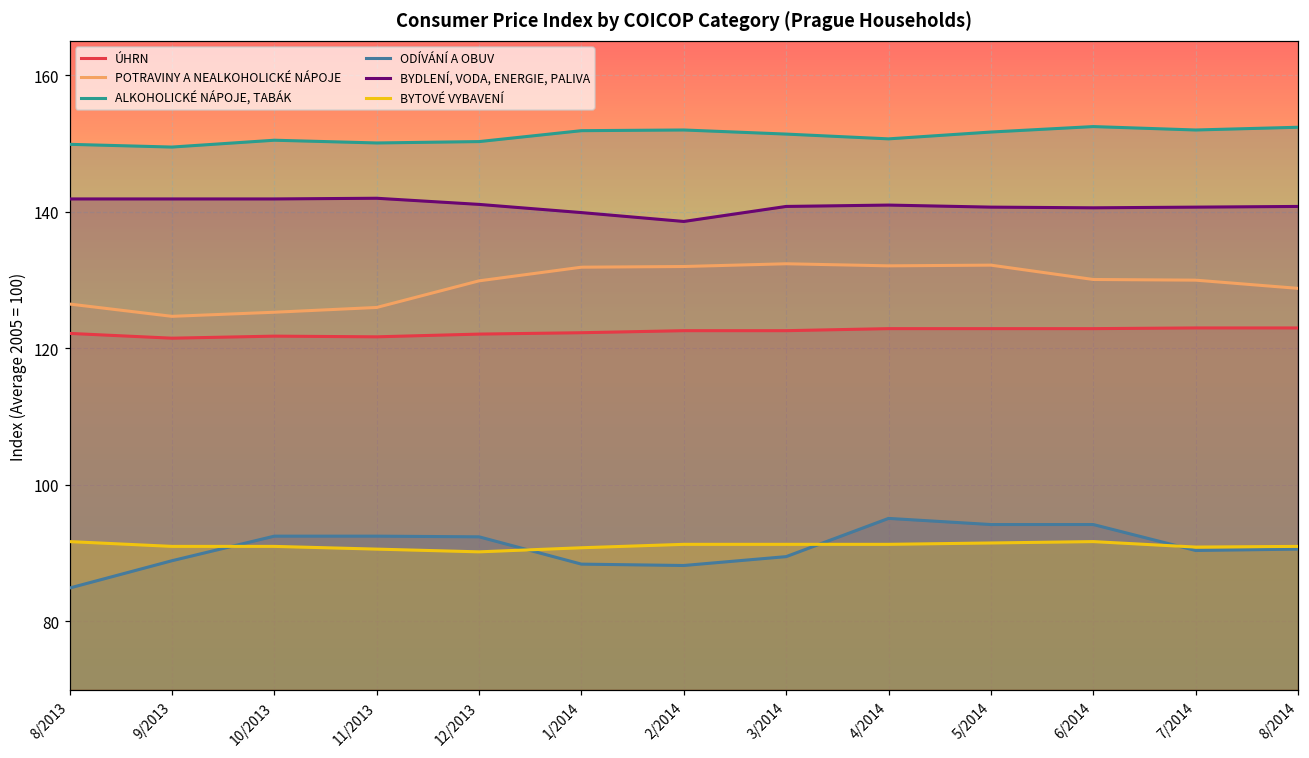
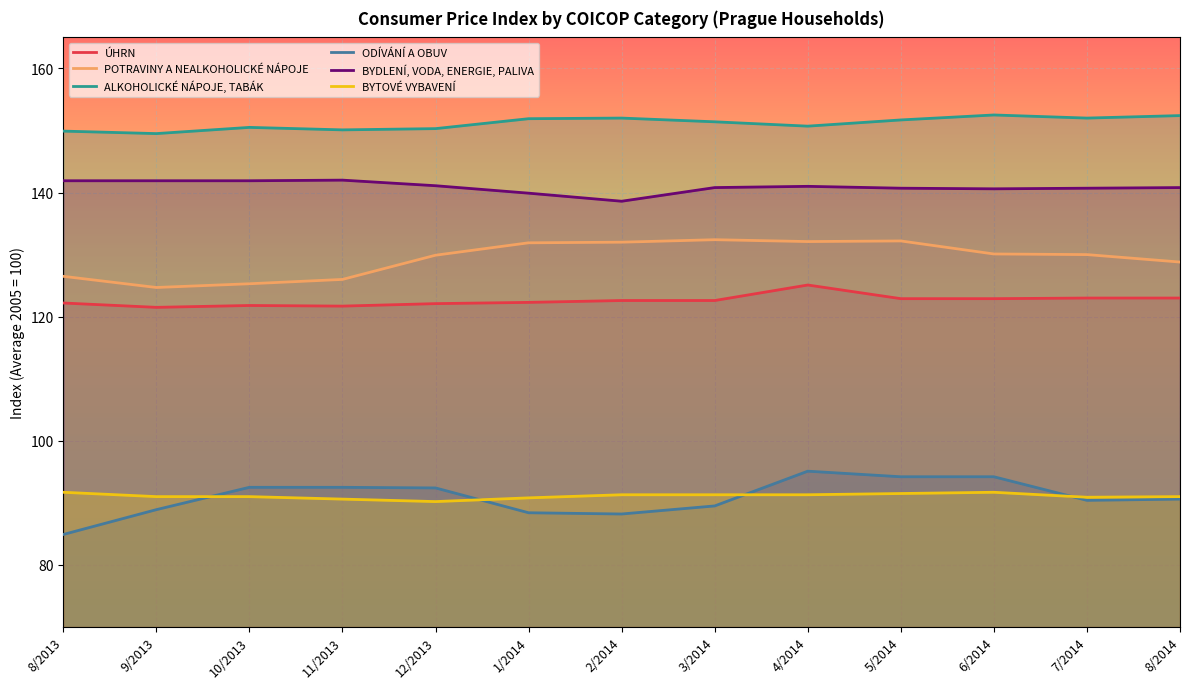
ÚHRN, 4/2014: 123 -> 125
